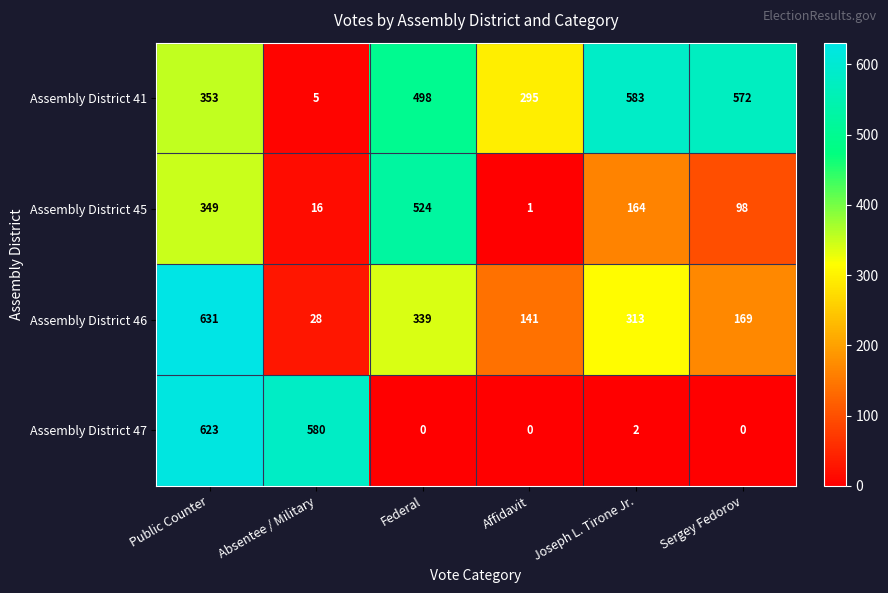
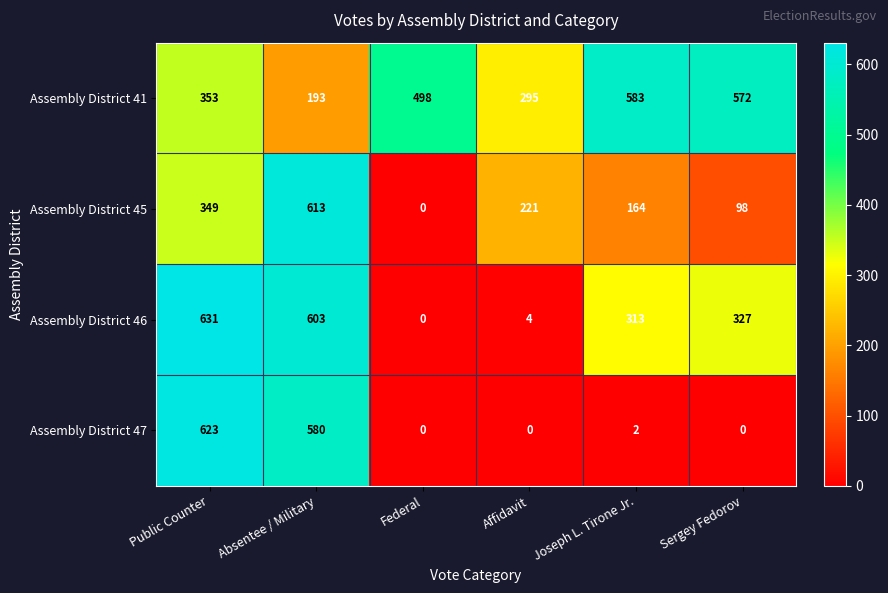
Assembly District 41, Absentee / Military: 5 -> 193
Assembly District 45, Absentee / Military: 16 -> 613
Assembly District 45, Federal: 524 -> 0
Assembly District 45, Affidavit: 1 -> 221
Assembly District 46, Absentee / Military: 28 -> 603
Assembly District 46, Federal: 339 -> 0
Assembly District 46, Affidavit: 141 -> 4
Assembly District 46, Sergey Fedorov: 169 -> 327
